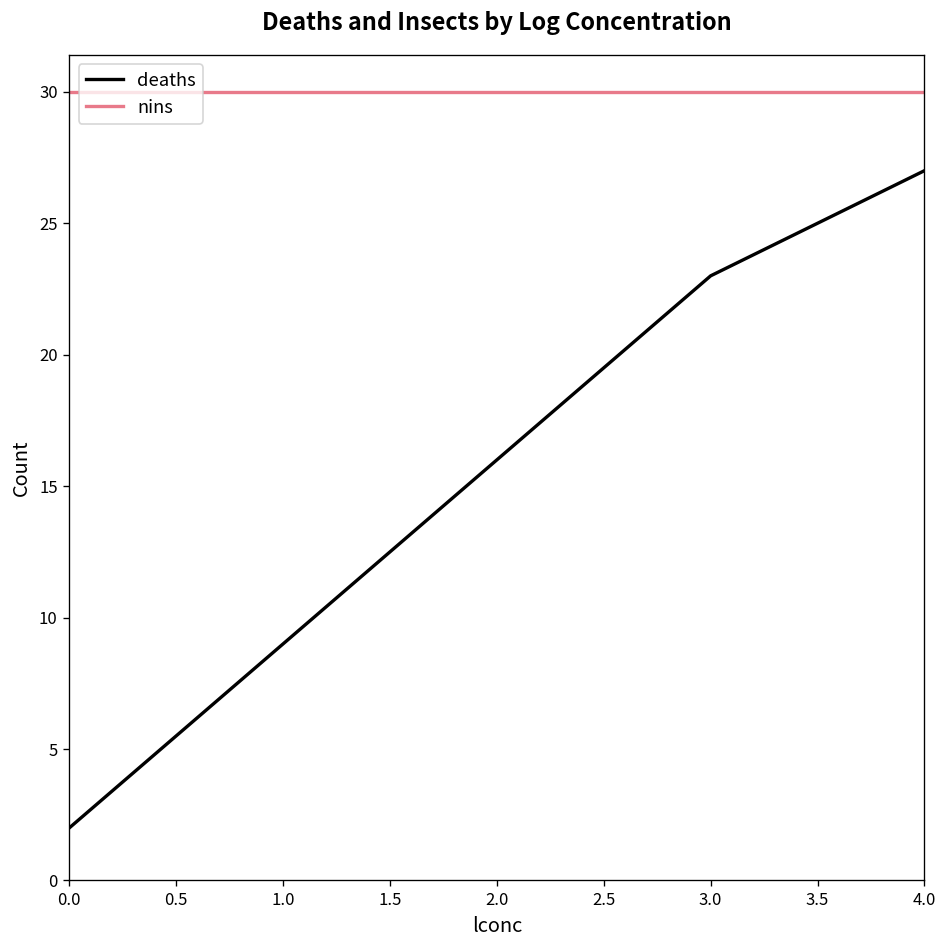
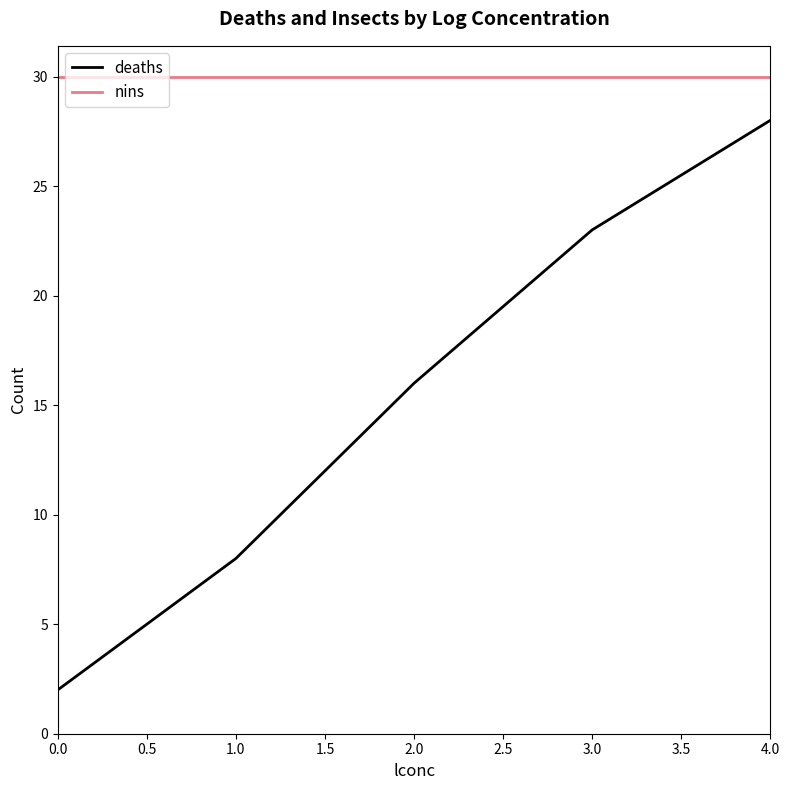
deaths, 1.0: 9 -> 8
deaths, 4.0: 27 -> 28
